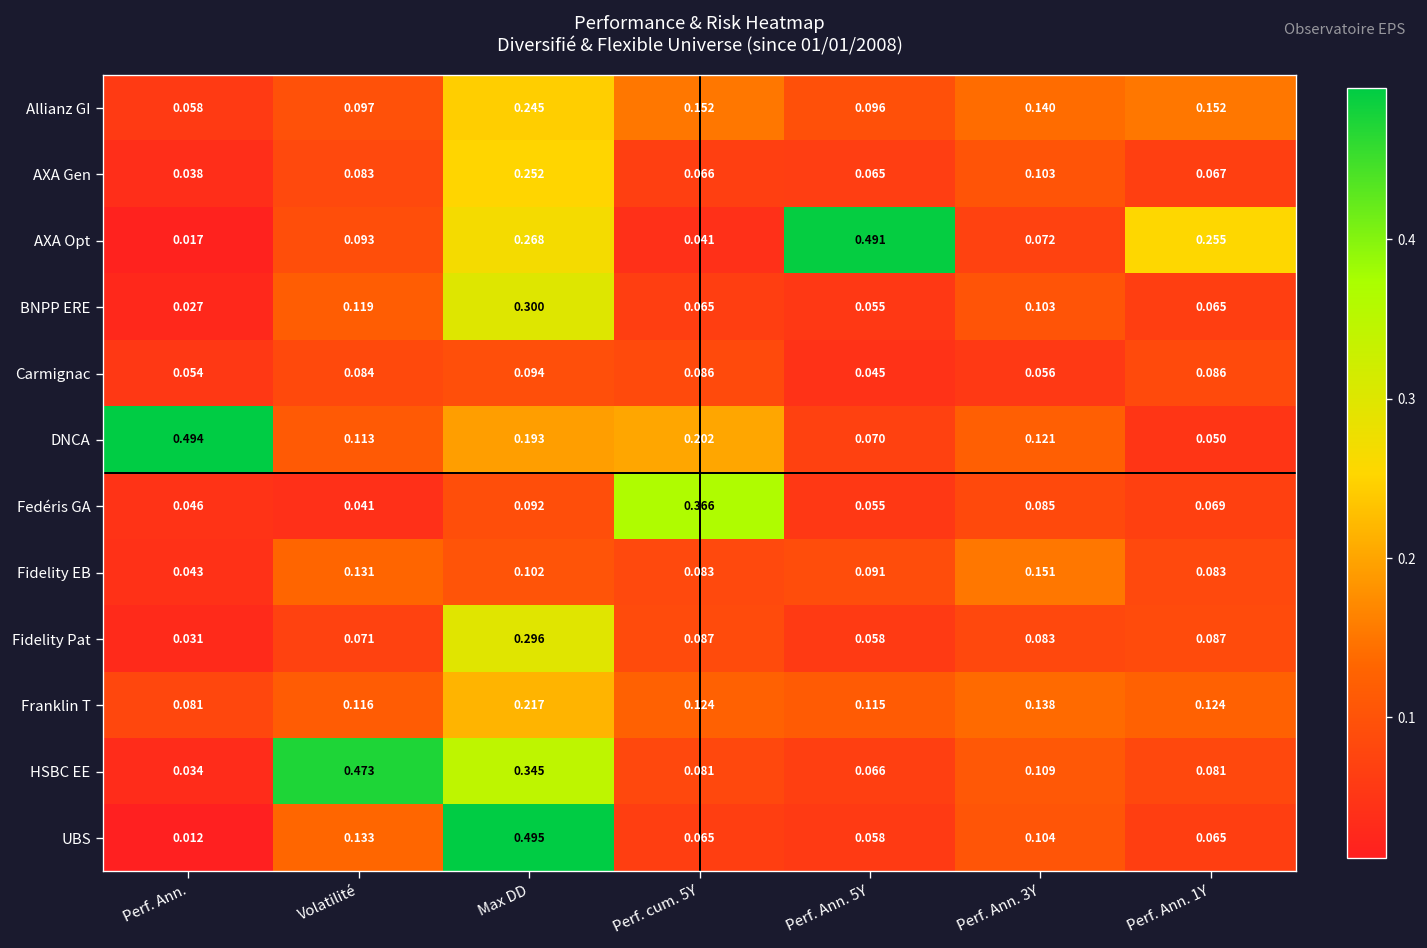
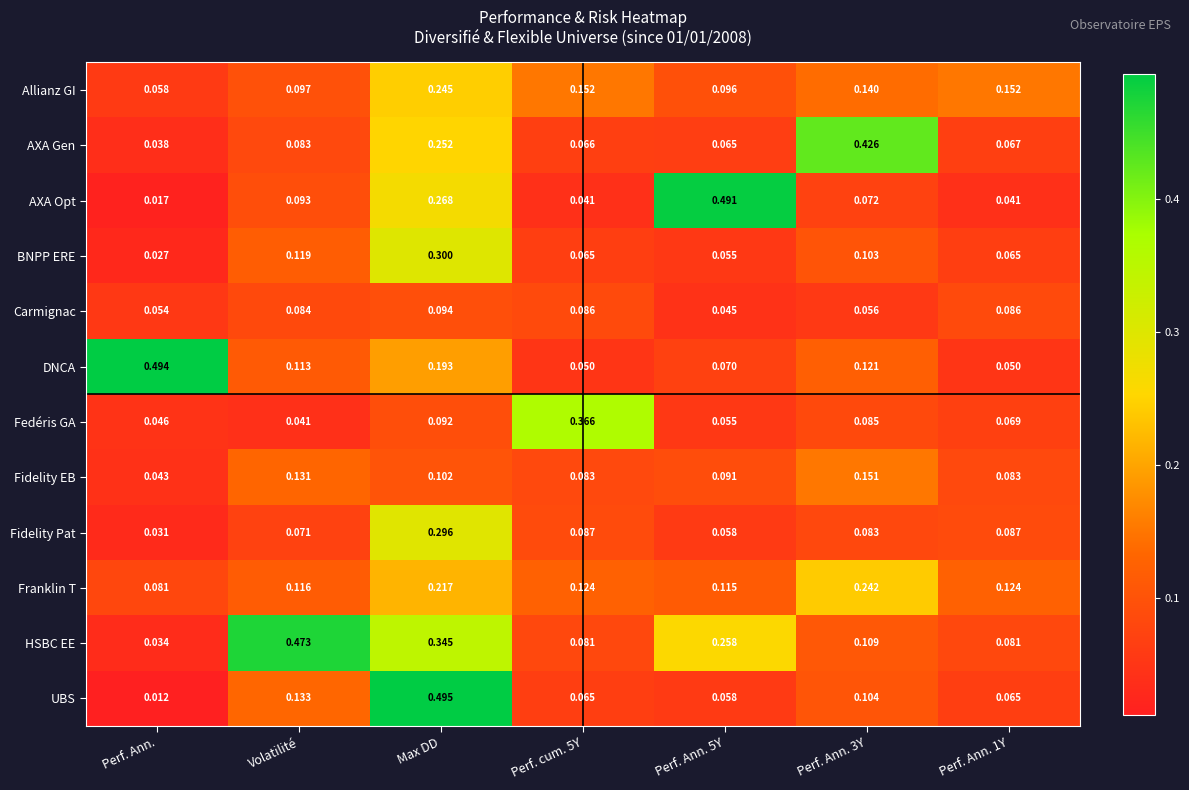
AXA Gen, Perf. Ann. 3Y: 0.103 -> 0.426
AXA Opt, Perf. Ann. 1Y: 0.255 -> 0.041
DNCA, Perf. cum. 5Y: 0.202 -> 0.050
Franklin T, Perf. Ann. 3Y: 0.138 -> 0.242
HSBC EE, Perf. Ann. 5Y: 0.066 -> 0.258
